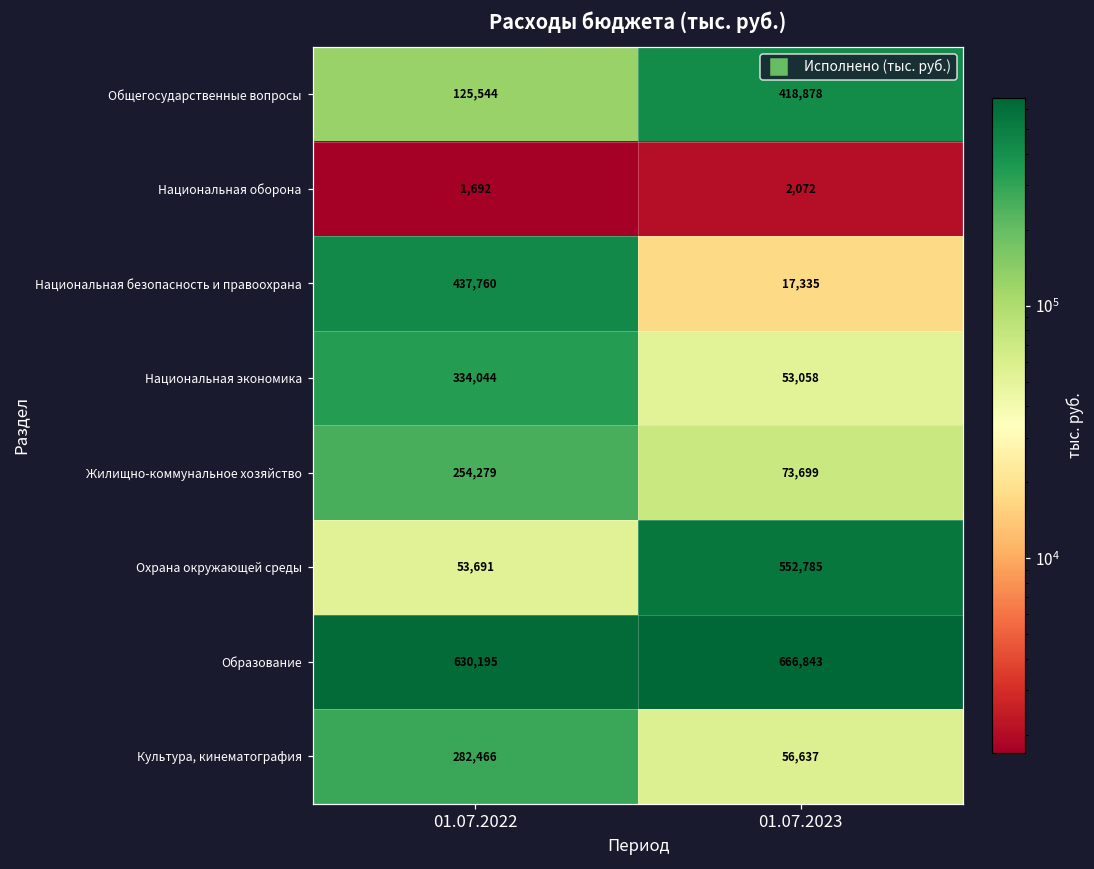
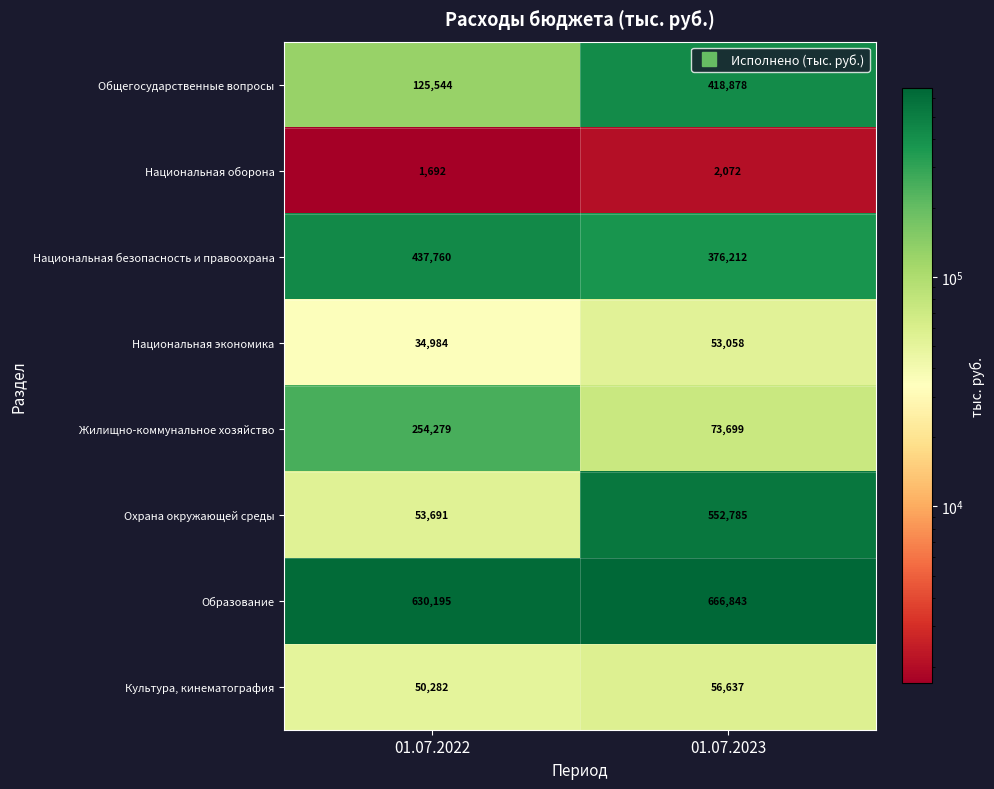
Национальная безопасность и правоохрана, 01.07.2023: 17,335 -> 376,212
Национальная экономика, 01.07.2022: 334,044 -> 34,984
Культура, кинематография, 01.07.2022: 282,466 -> 50,282
